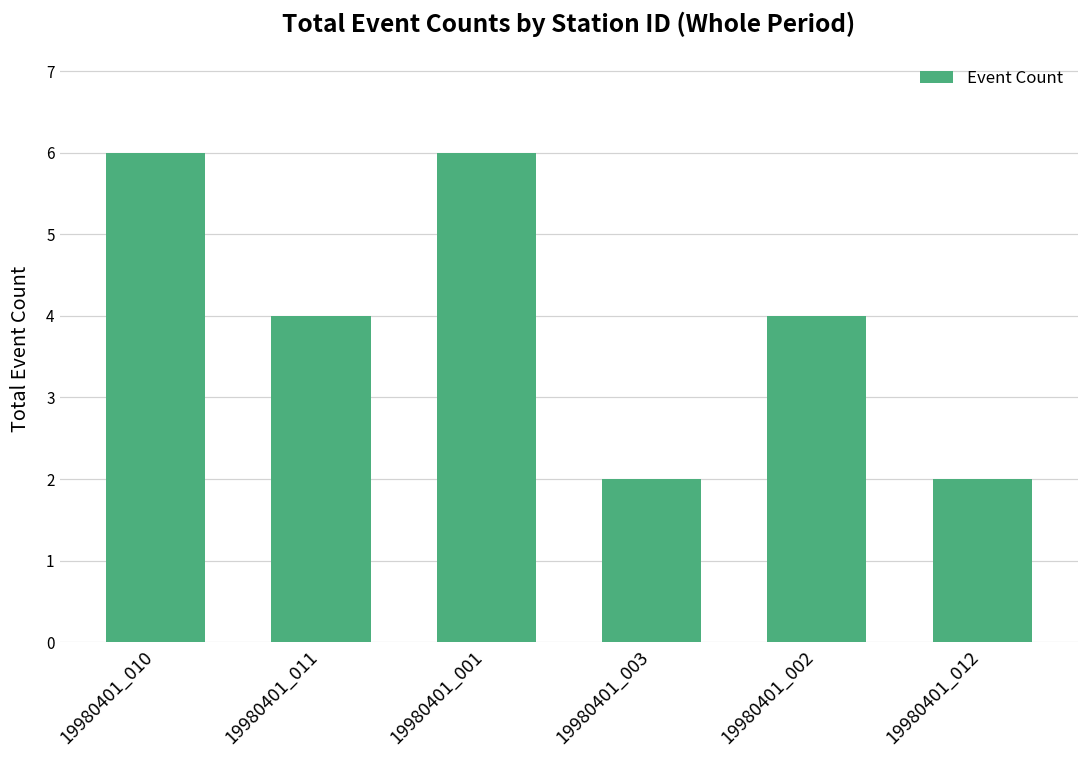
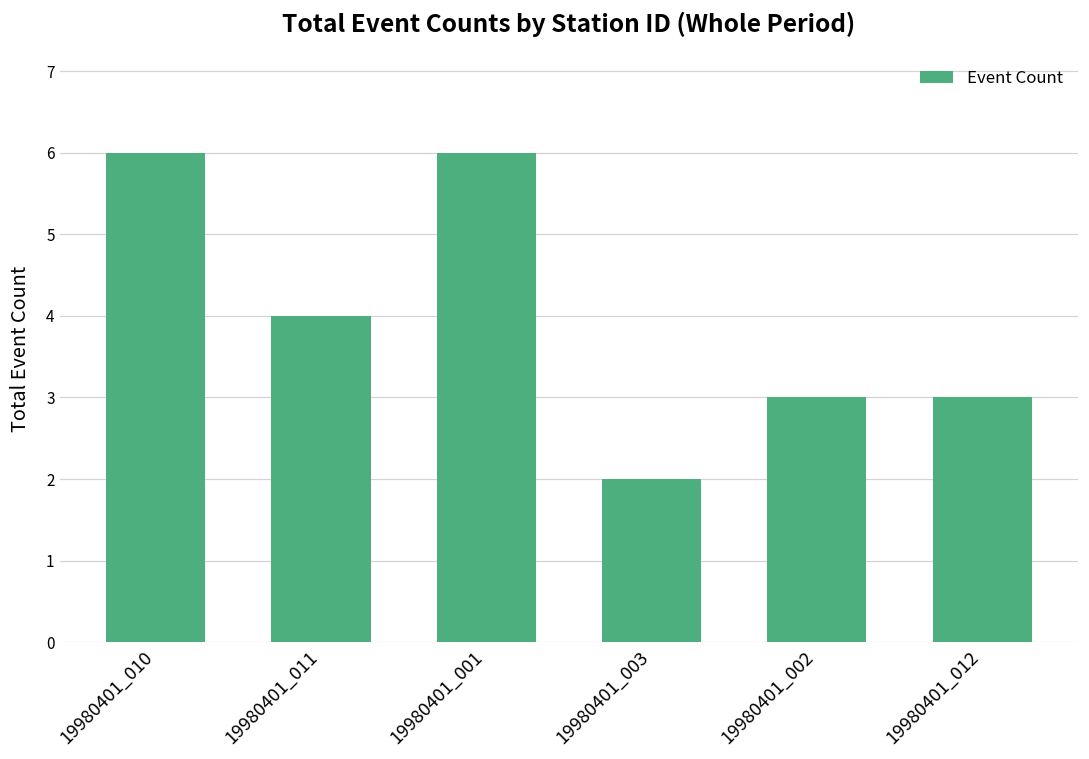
19980401_002: 4 -> 3
19980401_012: 2 -> 3
